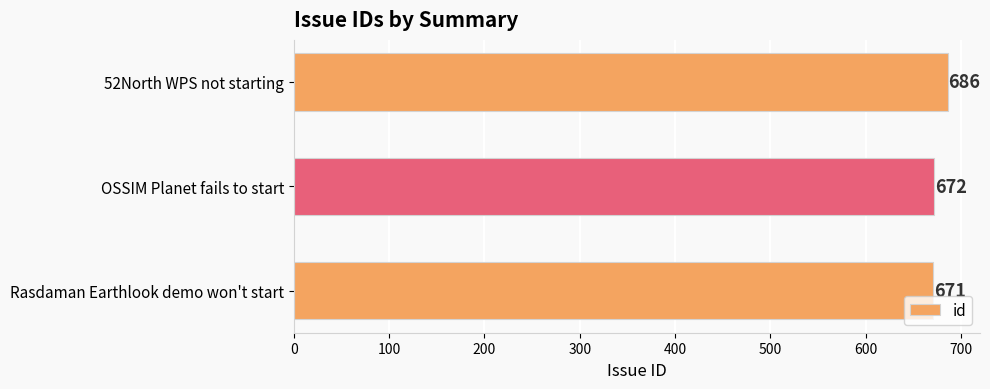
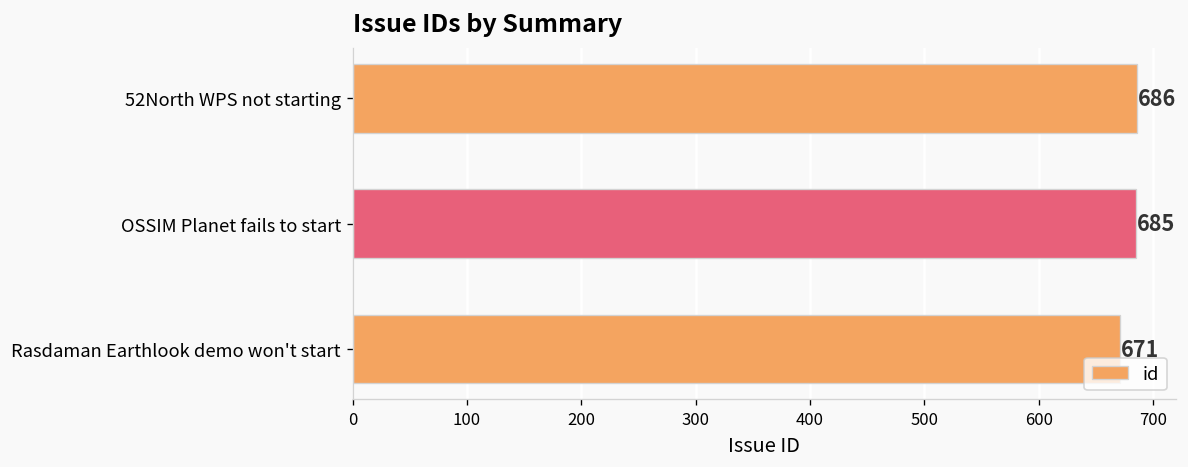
OSSIM Planet fails to start: 672 -> 685
